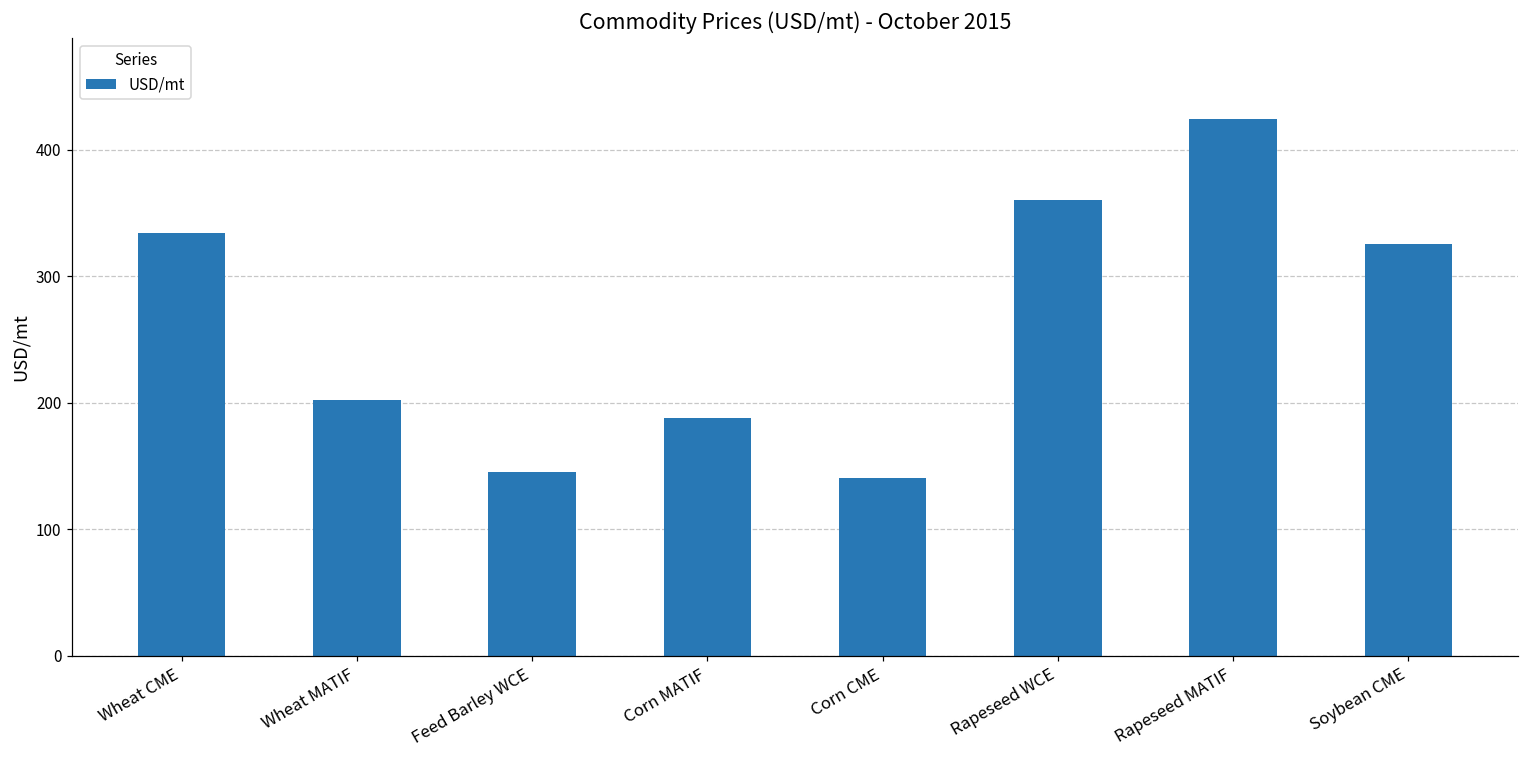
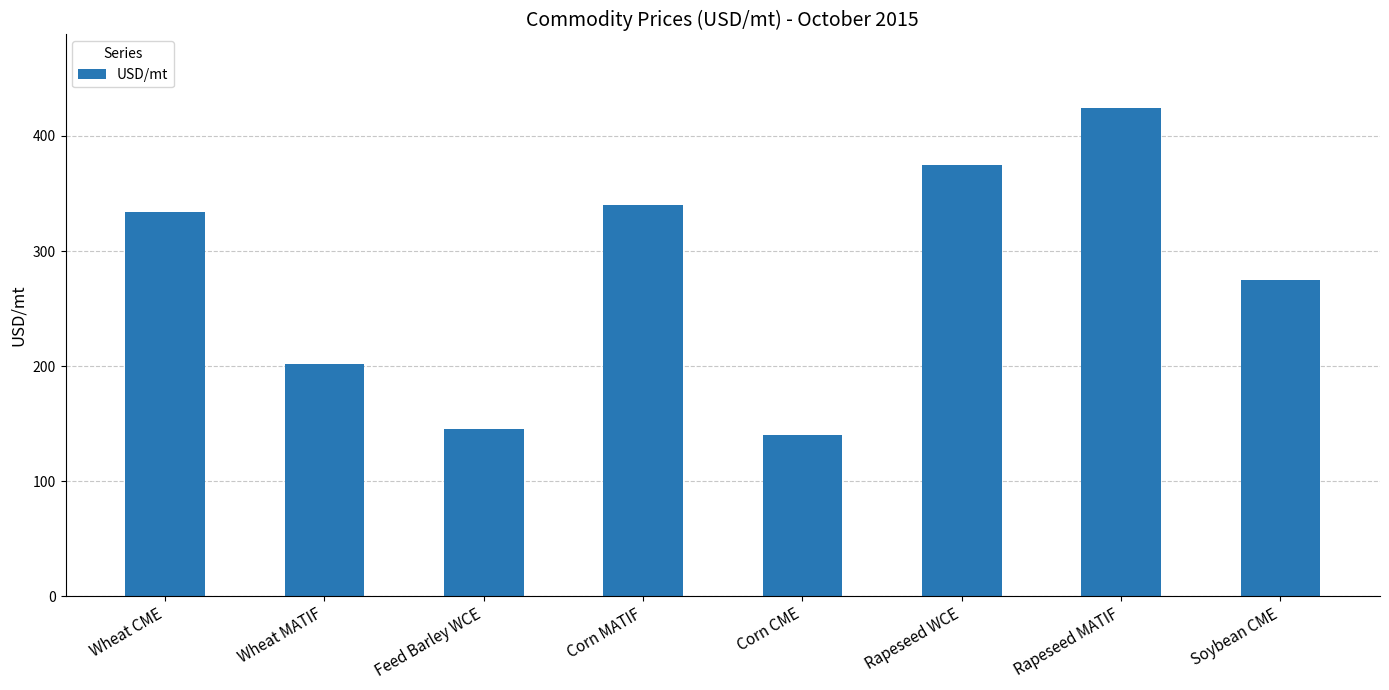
Corn MATIF: 188 -> 340
Rapeseed WCE: 360 -> 375
Soybean CME: 325 -> 275
